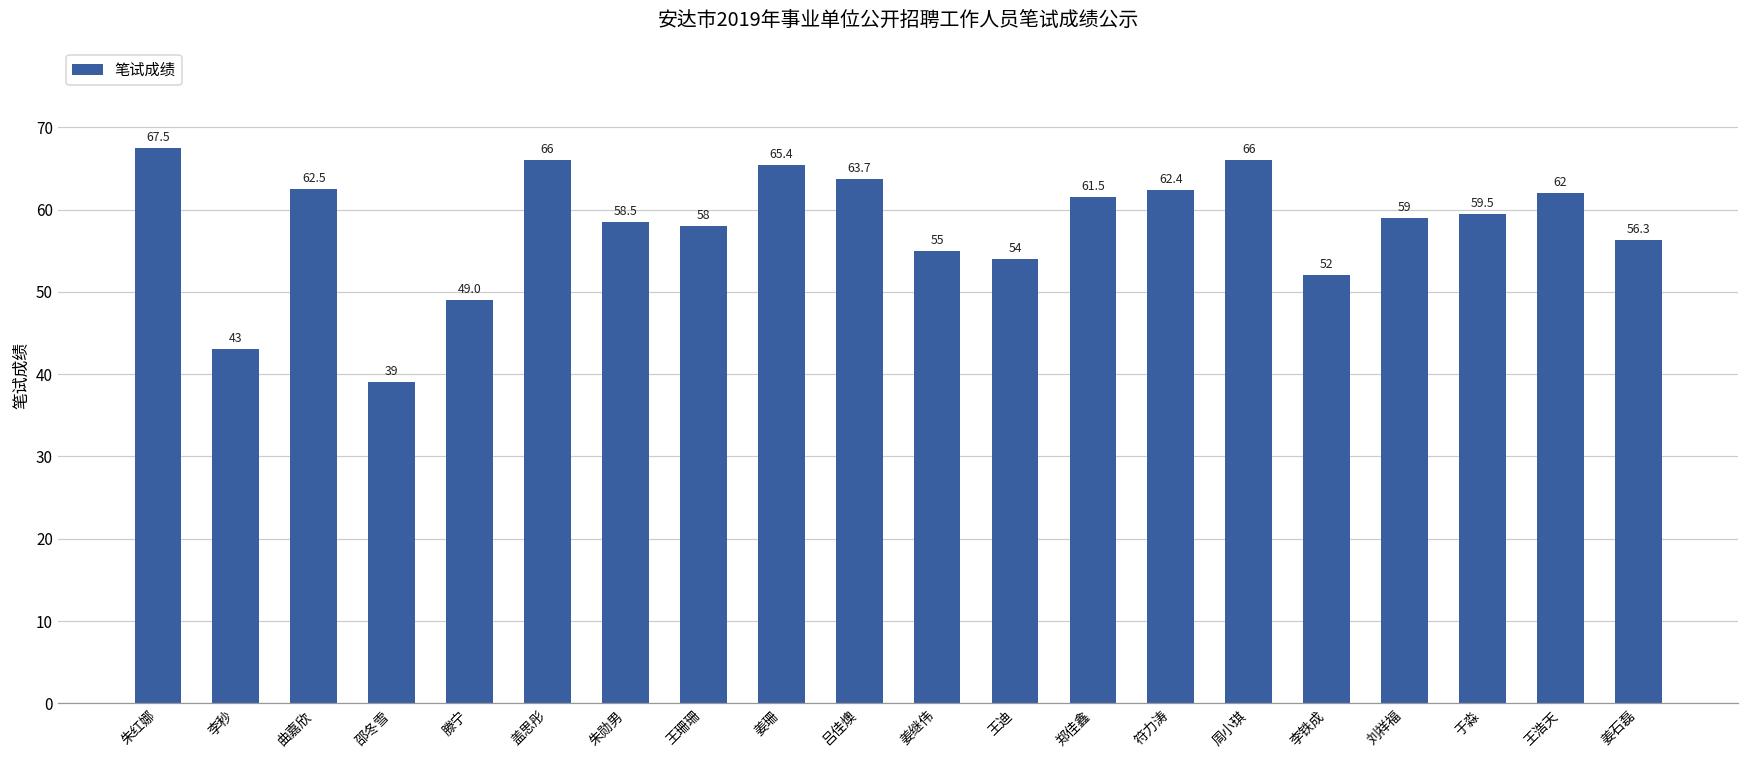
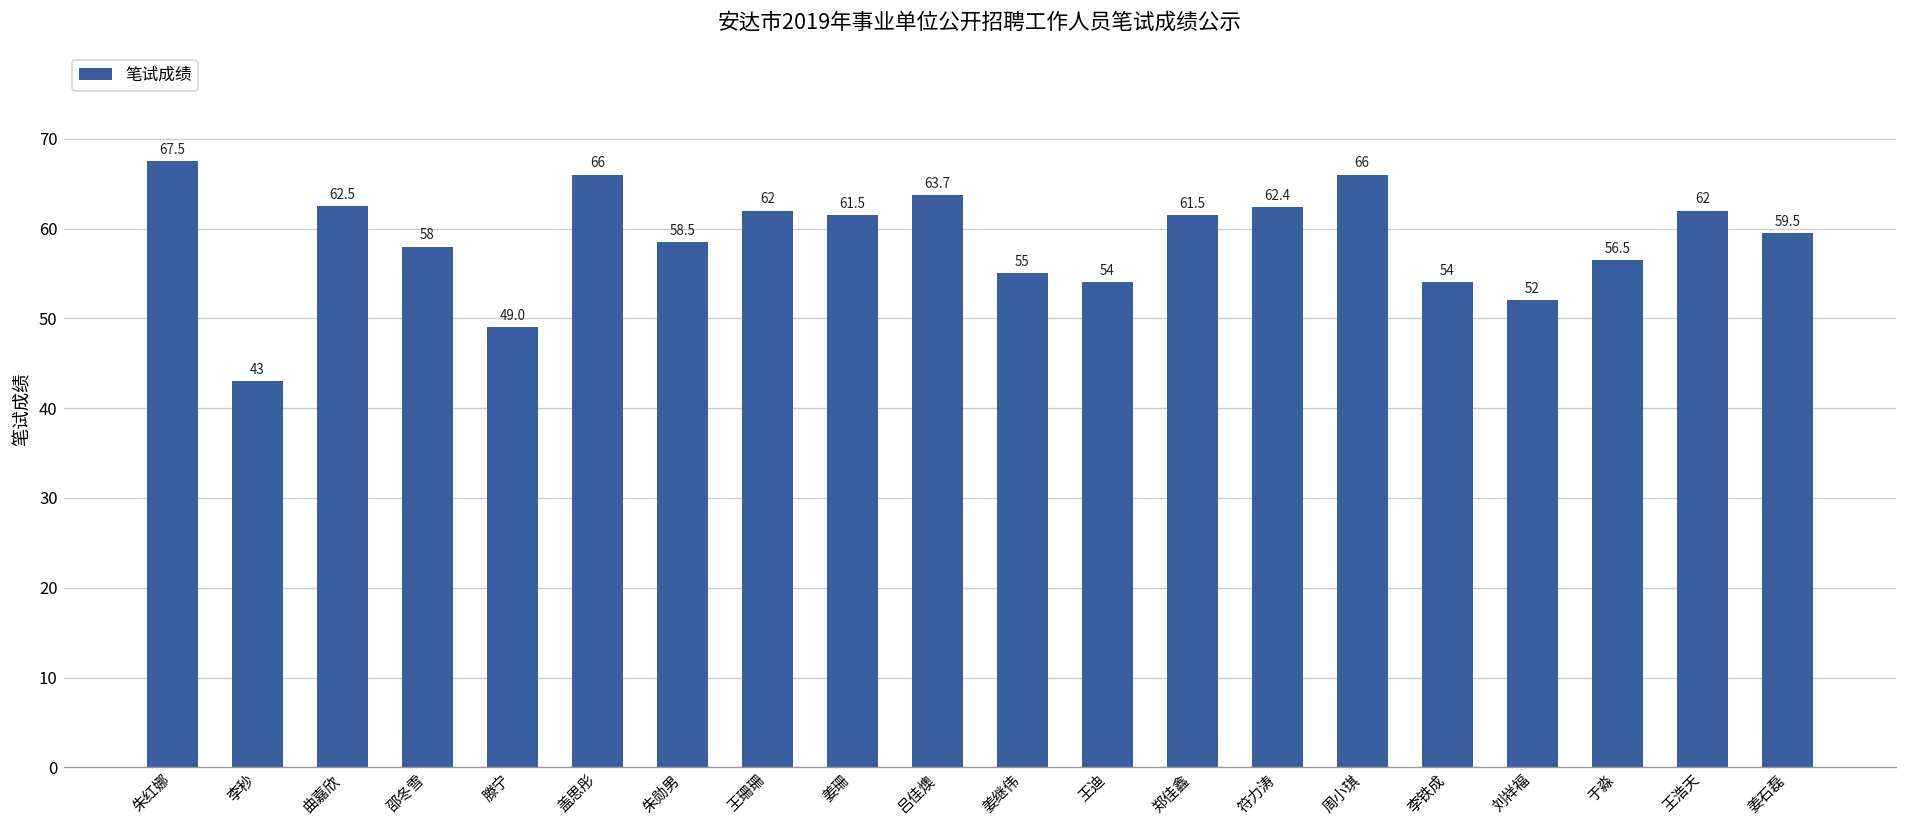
邵冬雪: 39 -> 58
王珊珊: 58 -> 62
姜珊: 65.4 -> 61.5
李铁成: 52 -> 54
刘祥福: 59 -> 52
于淼: 59.5 -> 56.5
姜石磊: 56.3 -> 59.5
